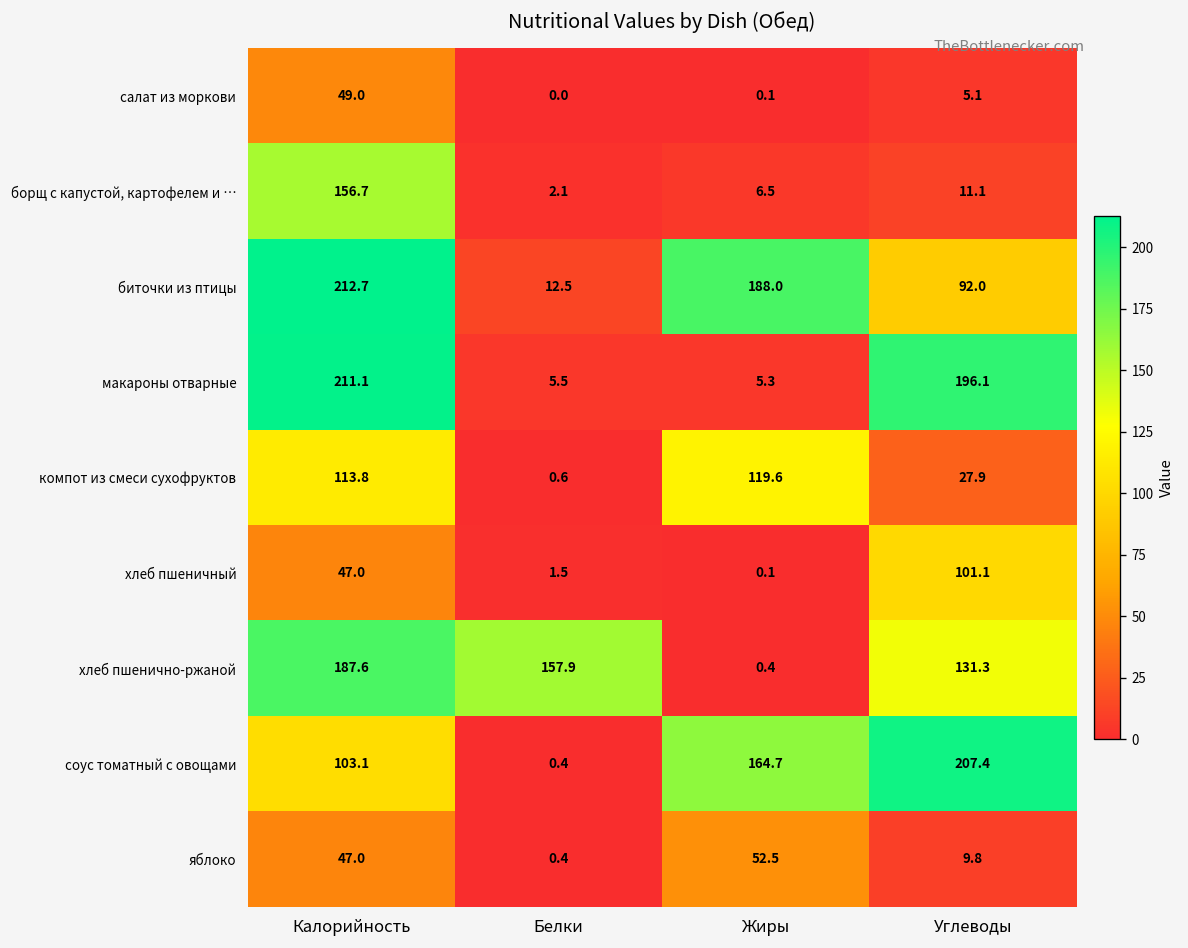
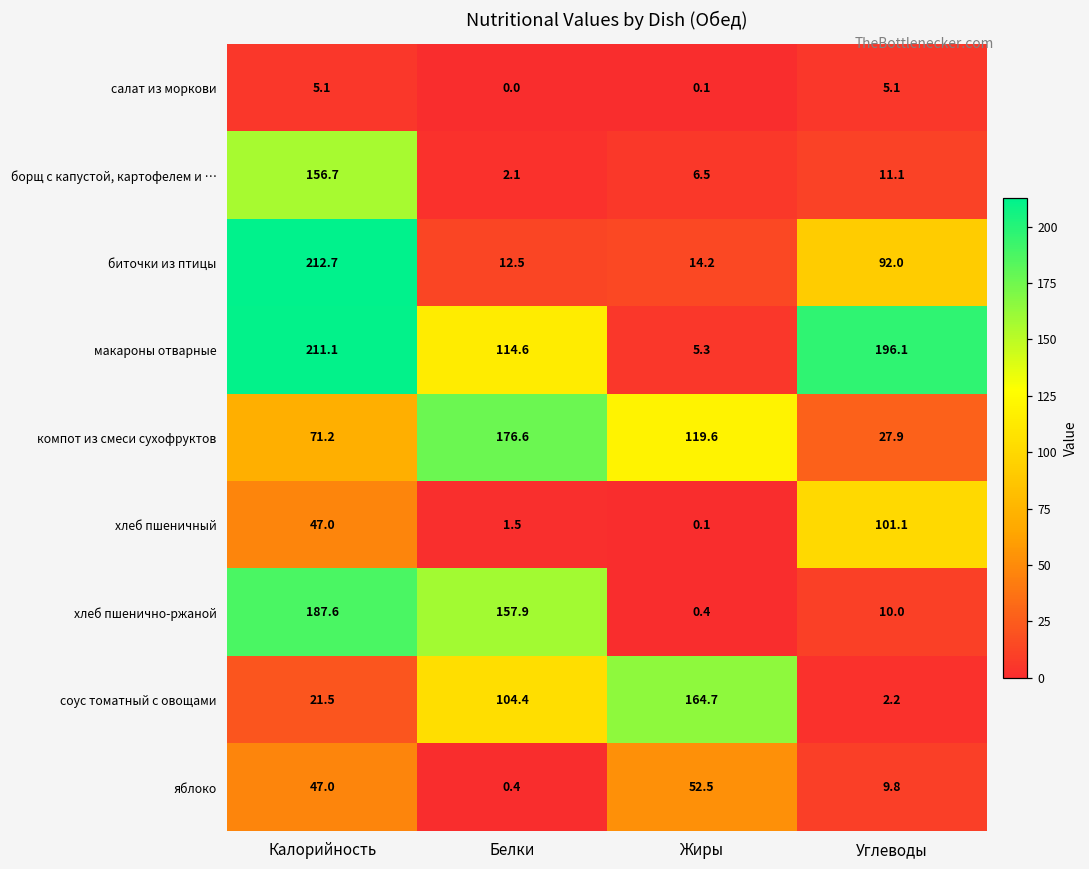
салат из моркови, Калорийность: 49.0 -> 5.1
биточки из птицы, Жиры: 188.0 -> 14.2
макароны отварные, Белки: 5.5 -> 114.6
компот из смеси сухофруктов, Калорийность: 113.8 -> 71.2
компот из смеси сухофруктов, Белки: 0.6 -> 176.6
хлеб пшенично-ржаной, Углеводы: 131.3 -> 10.0
соус томатный с овощами, Калорийность: 103.1 -> 21.5
соус томатный с овощами, Белки: 0.4 -> 104.4
соус томатный с овощами, Углеводы: 207.4 -> 2.2
